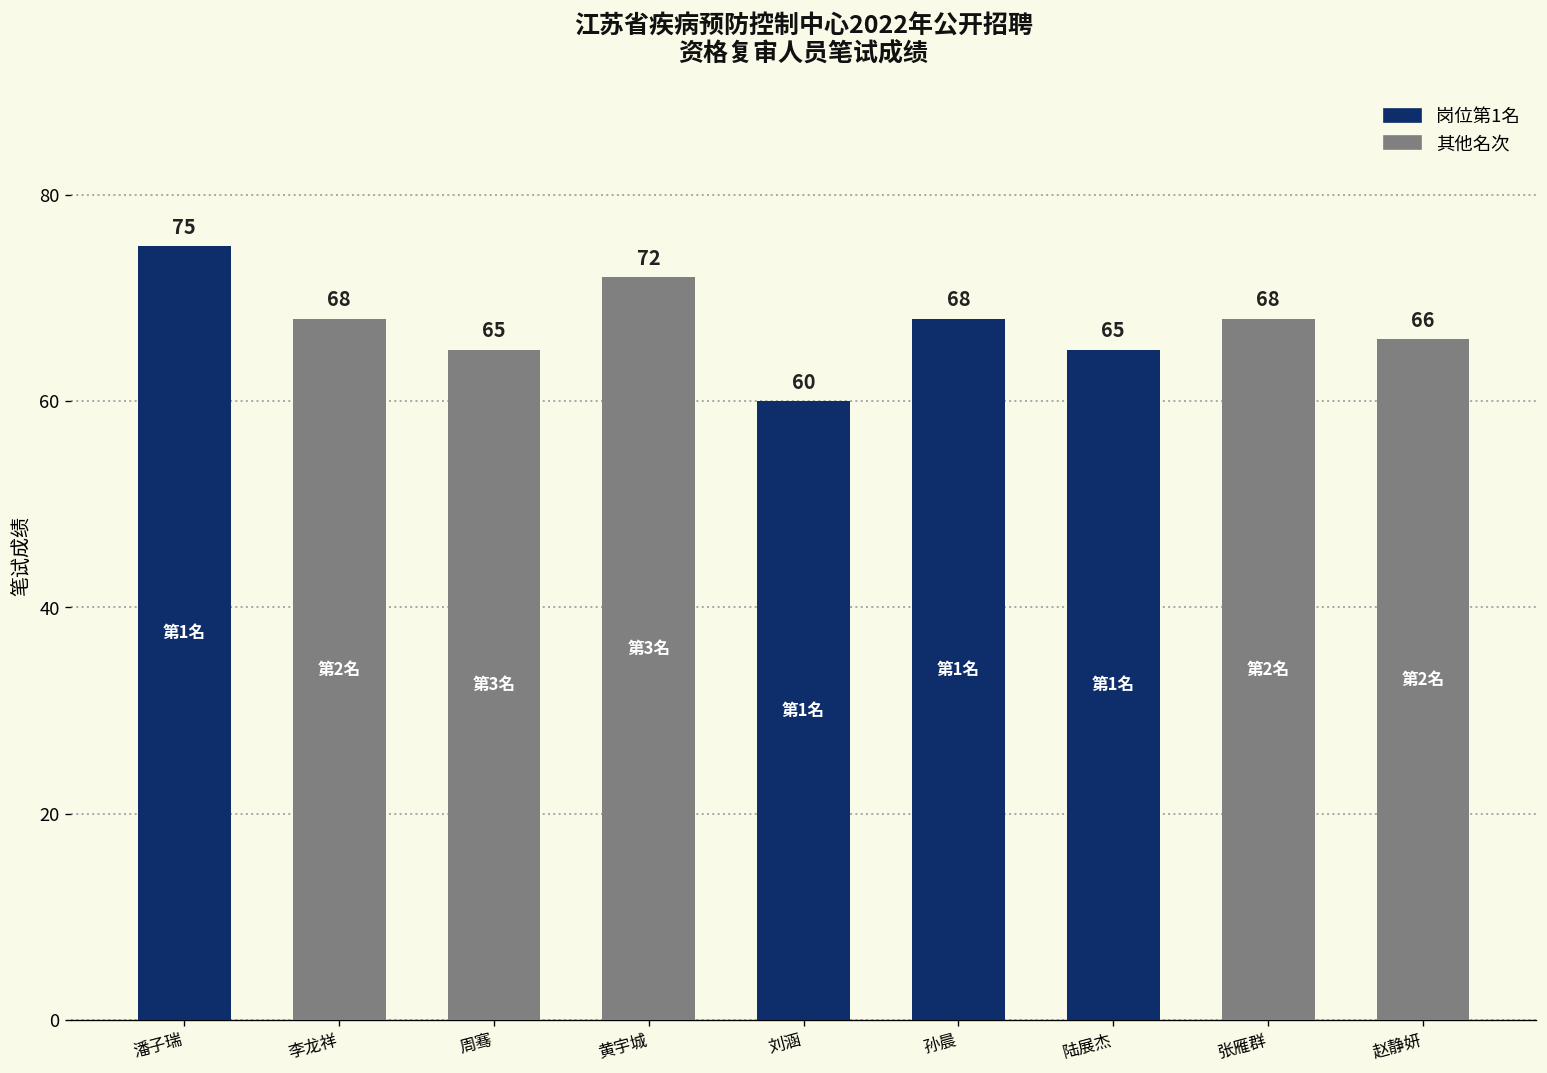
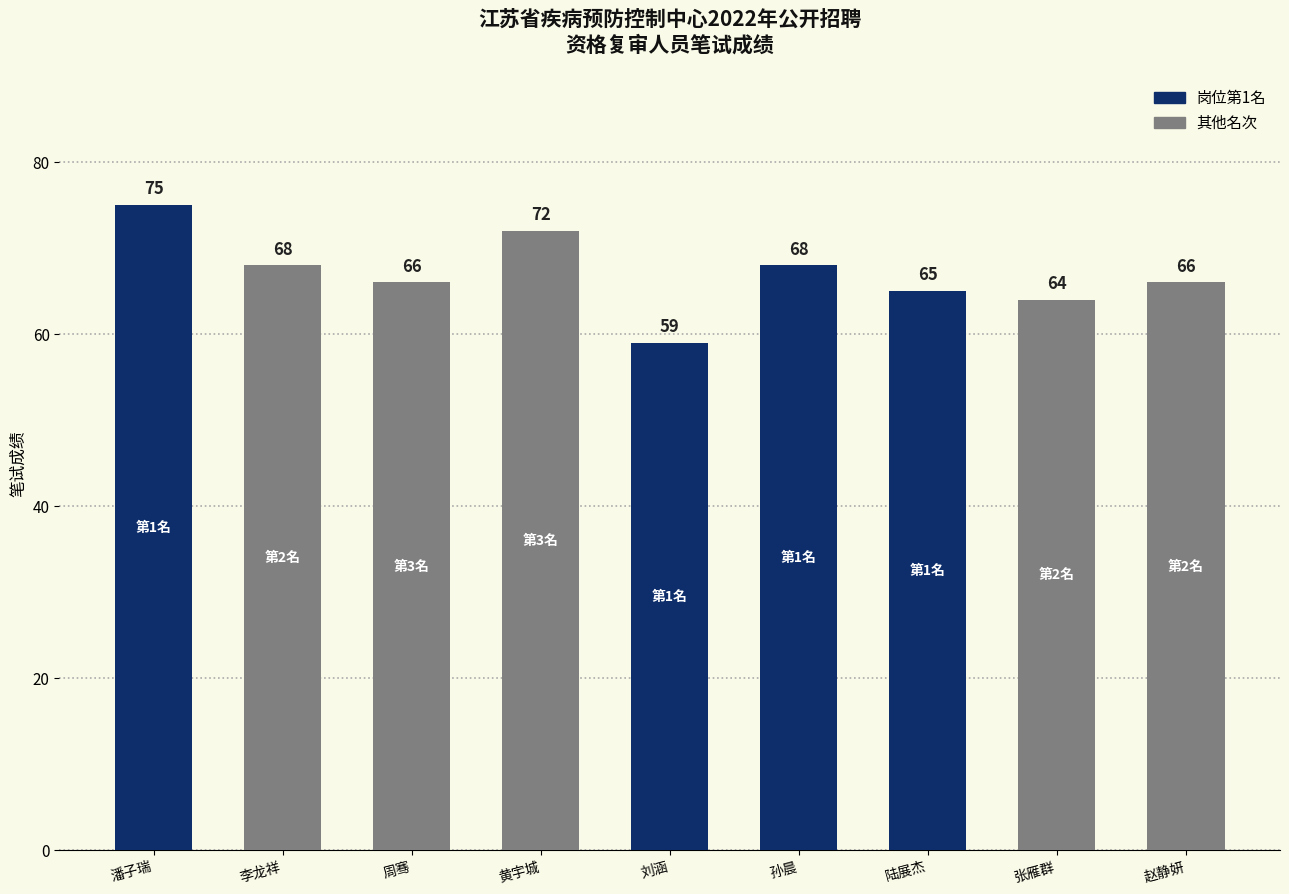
其他名次, 周骞: 65 -> 66
岗位第1名, 刘涵: 60 -> 59
其他名次, 张雁群: 68 -> 64
